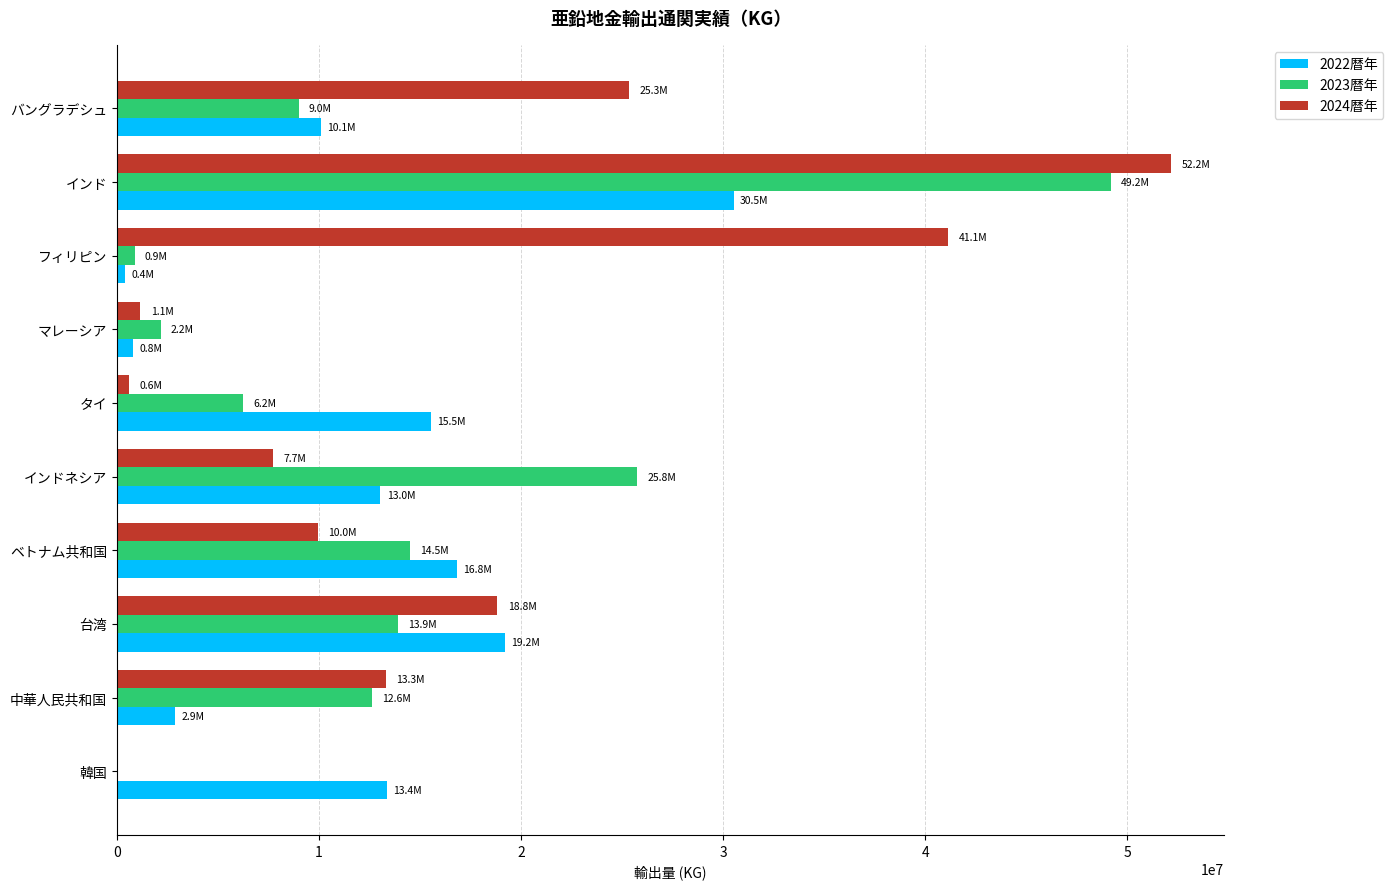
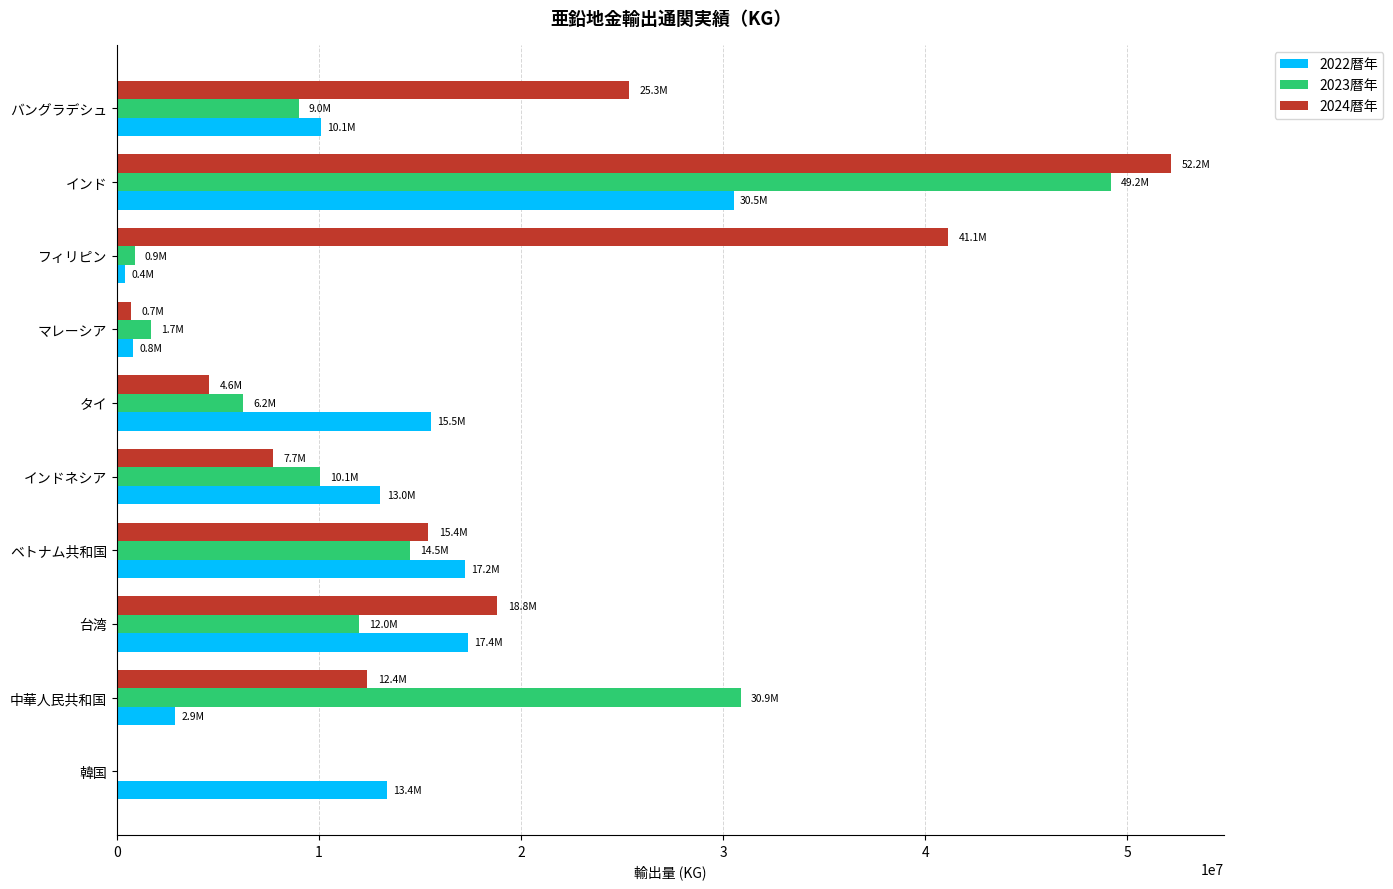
2024暦年, マレーシア: 1.1M -> 0.7M
2023暦年, マレーシア: 2.2M -> 1.7M
2024暦年, タイ: 0.6M -> 4.6M
2023暦年, インドネシア: 25.8M -> 10.1M
2024暦年, ベトナム共和国: 10.0M -> 15.4M
2022暦年, ベトナム共和国: 16.8M -> 17.2M
2023暦年, 台湾: 13.9M -> 12.0M
2022暦年, 台湾: 19.2M -> 17.4M
2024暦年, 中華人民共和国: 13.3M -> 12.4M
2023暦年, 中華人民共和国: 12.6M -> 30.9M
